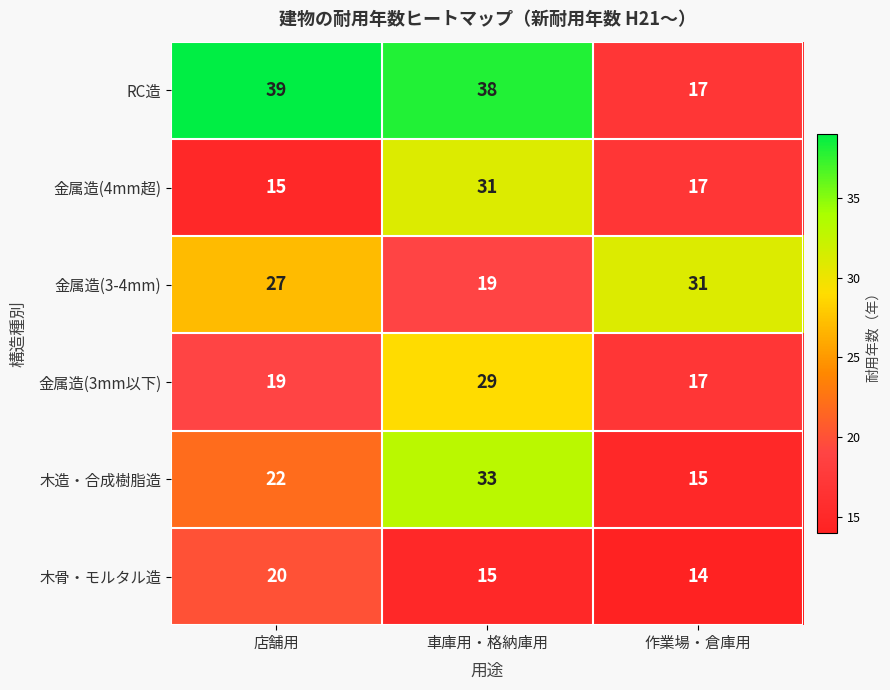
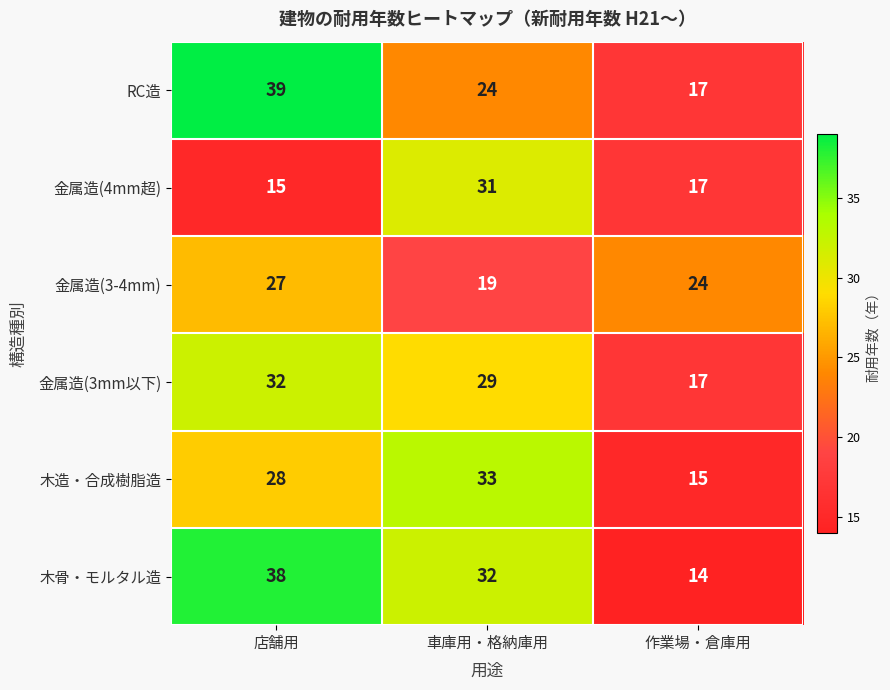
RC造, 車庫用・格納庫用: 38 -> 24
金属造(3-4mm), 作業場・倉庫用: 31 -> 24
金属造(3mm以下), 店舗用: 19 -> 32
木造・合成樹脂造, 店舗用: 22 -> 28
木骨・モルタル造, 店舗用: 20 -> 38
木骨・モルタル造, 車庫用・格納庫用: 15 -> 32
